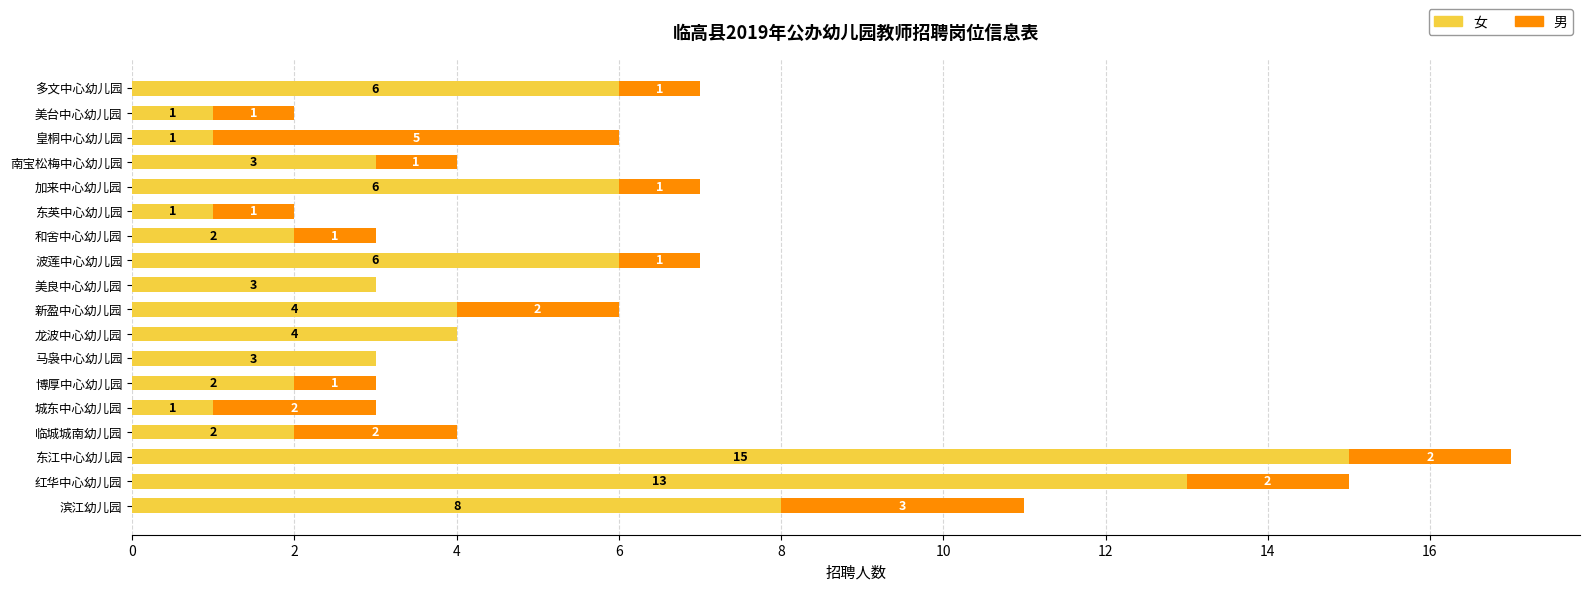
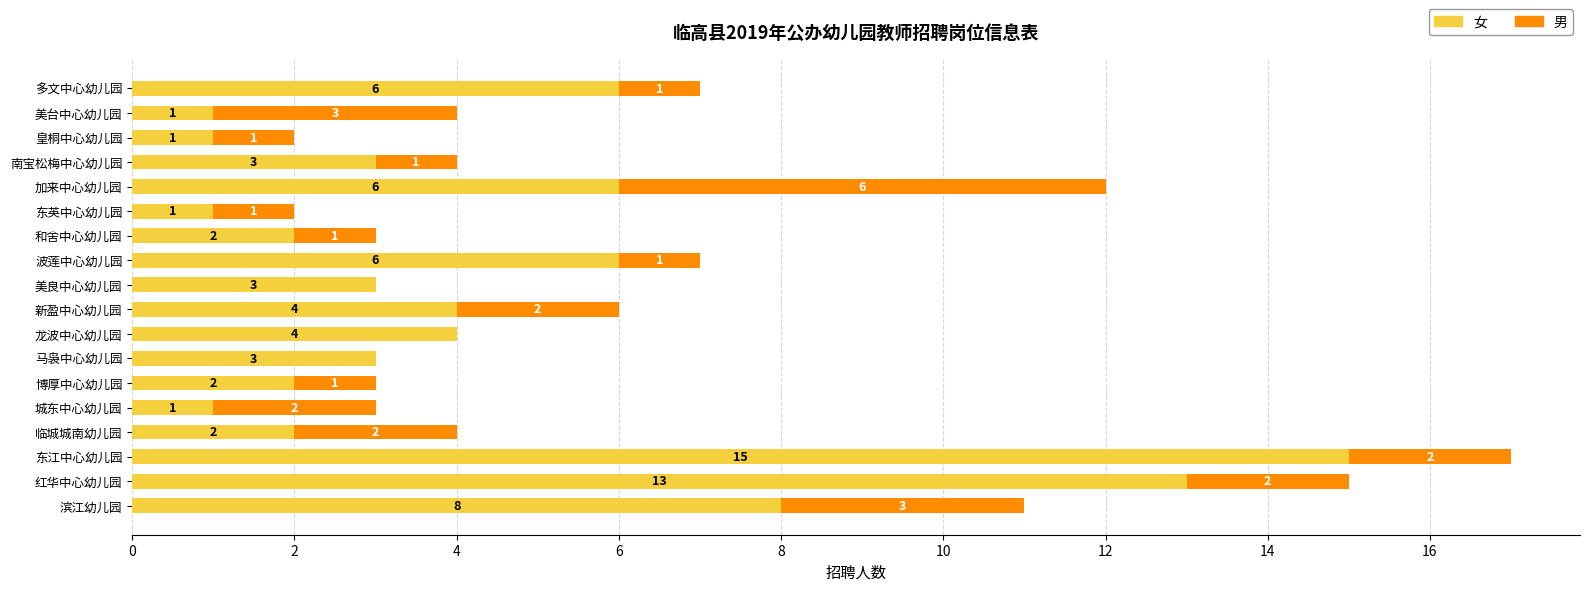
男, 美台中心幼儿园: 1 -> 3
男, 皇桐中心幼儿园: 5 -> 1
男, 加来中心幼儿园: 1 -> 6
